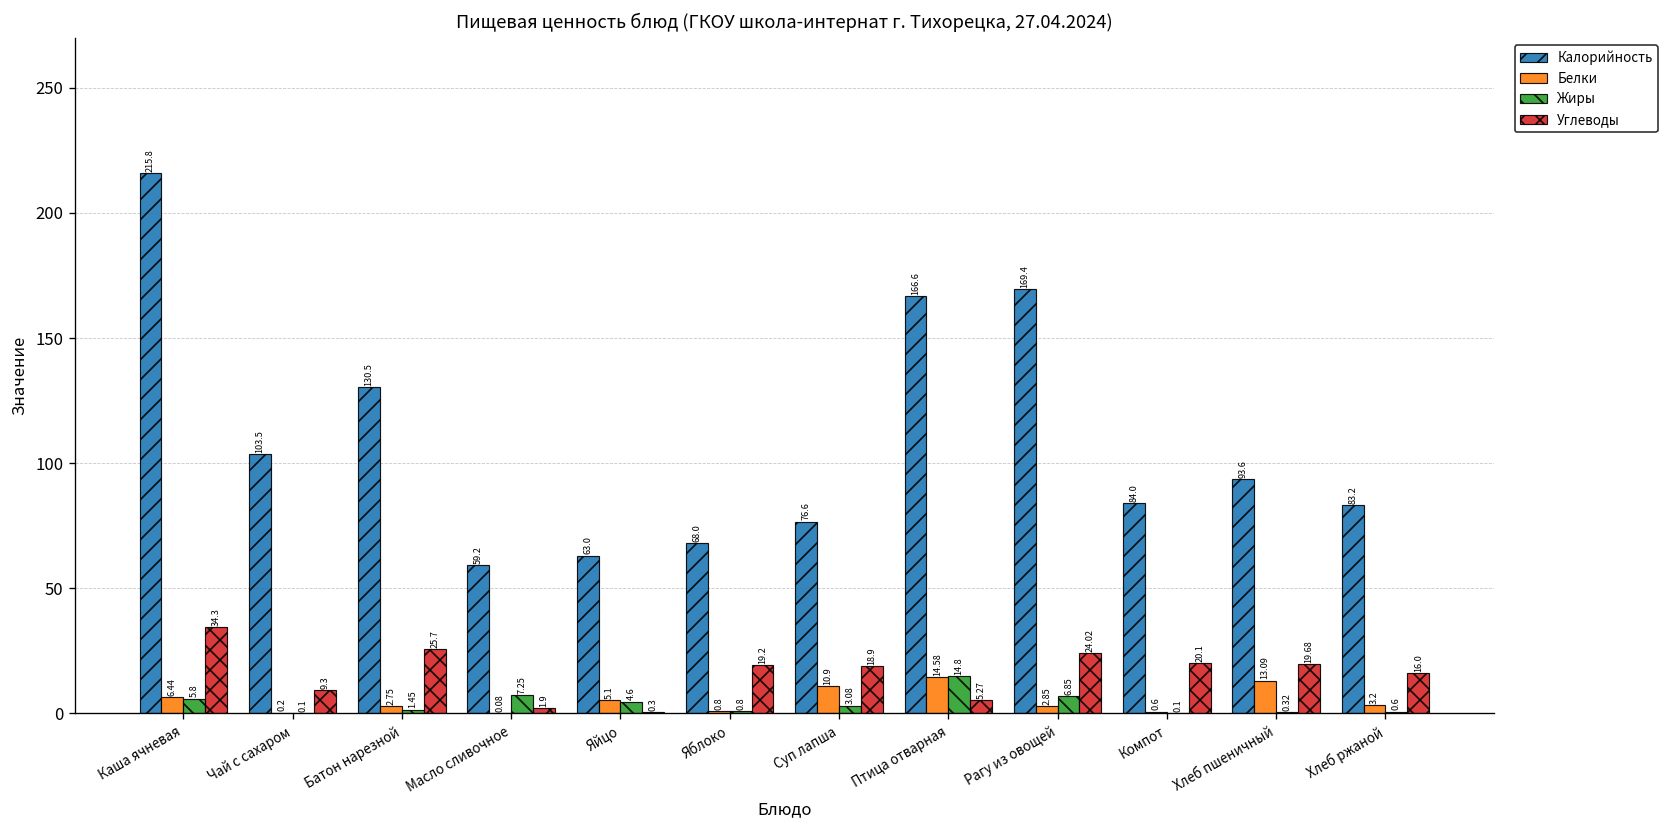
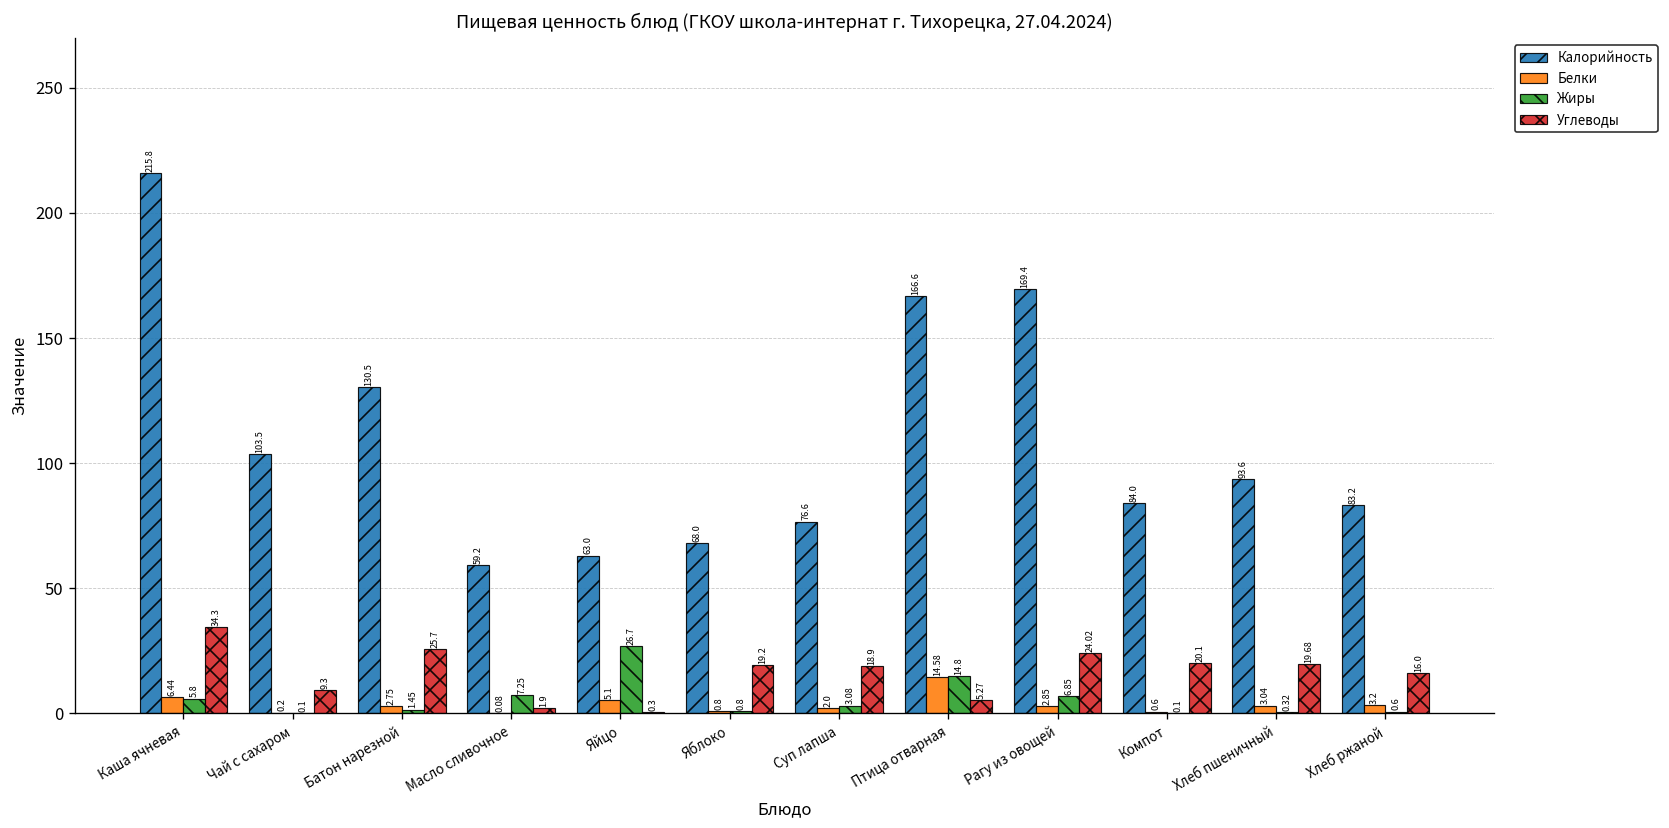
Жиры, Яйцо: 4.6 -> 26.7
Белки, Суп лапша: 10.9 -> 2.0
Белки, Хлеб пшеничный: 13.09 -> 3.04
